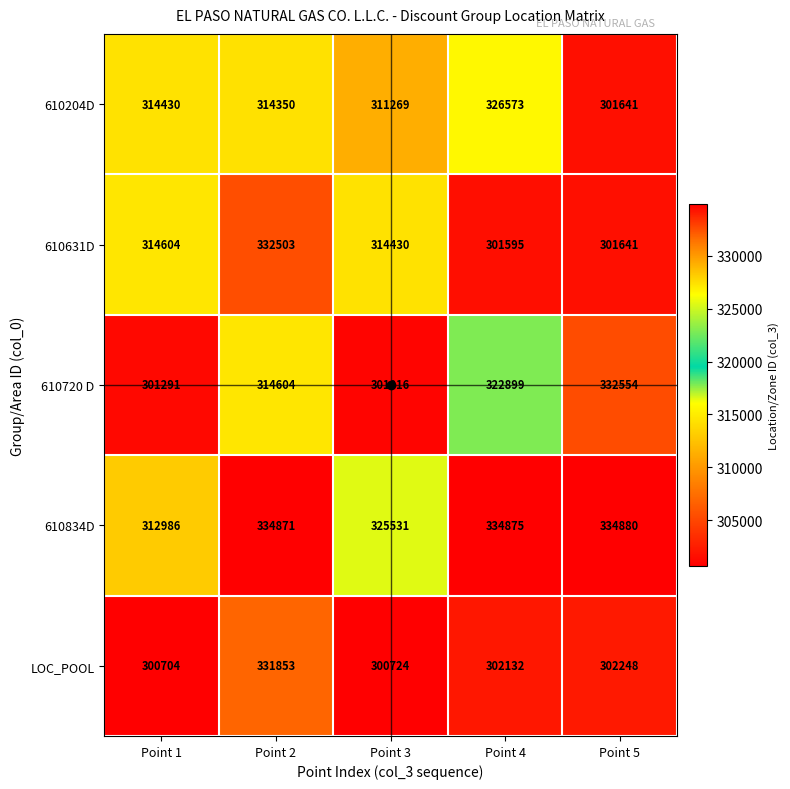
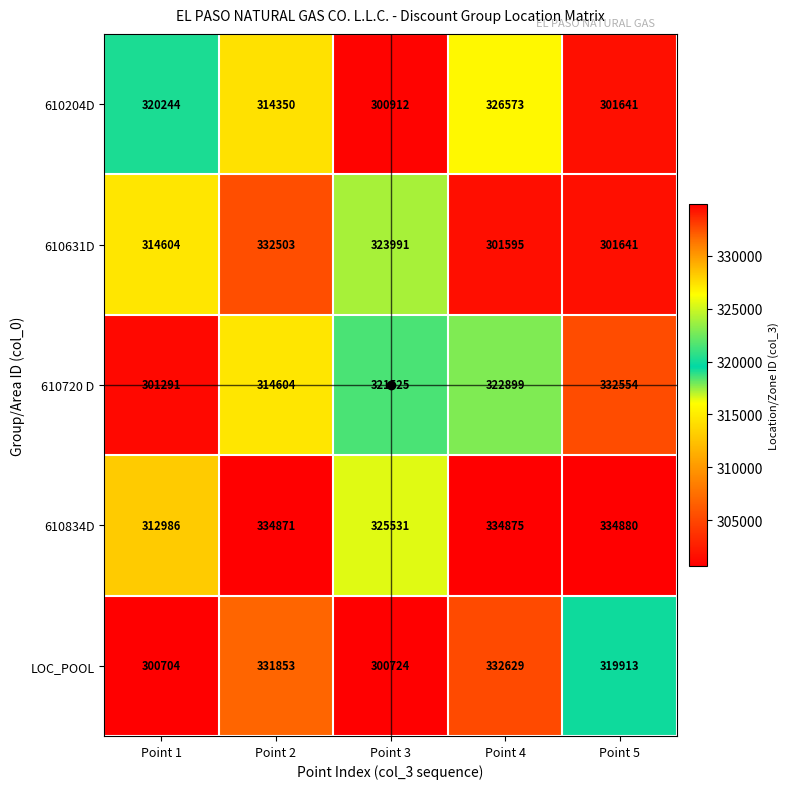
610204D, Point 1: 314430 -> 320244
610204D, Point 3: 311269 -> 300912
610631D, Point 3: 314430 -> 323991
610720 D, Point 3: 301016 -> 321525
LOC_POOL, Point 4: 302132 -> 332629
LOC_POOL, Point 5: 302248 -> 319913
